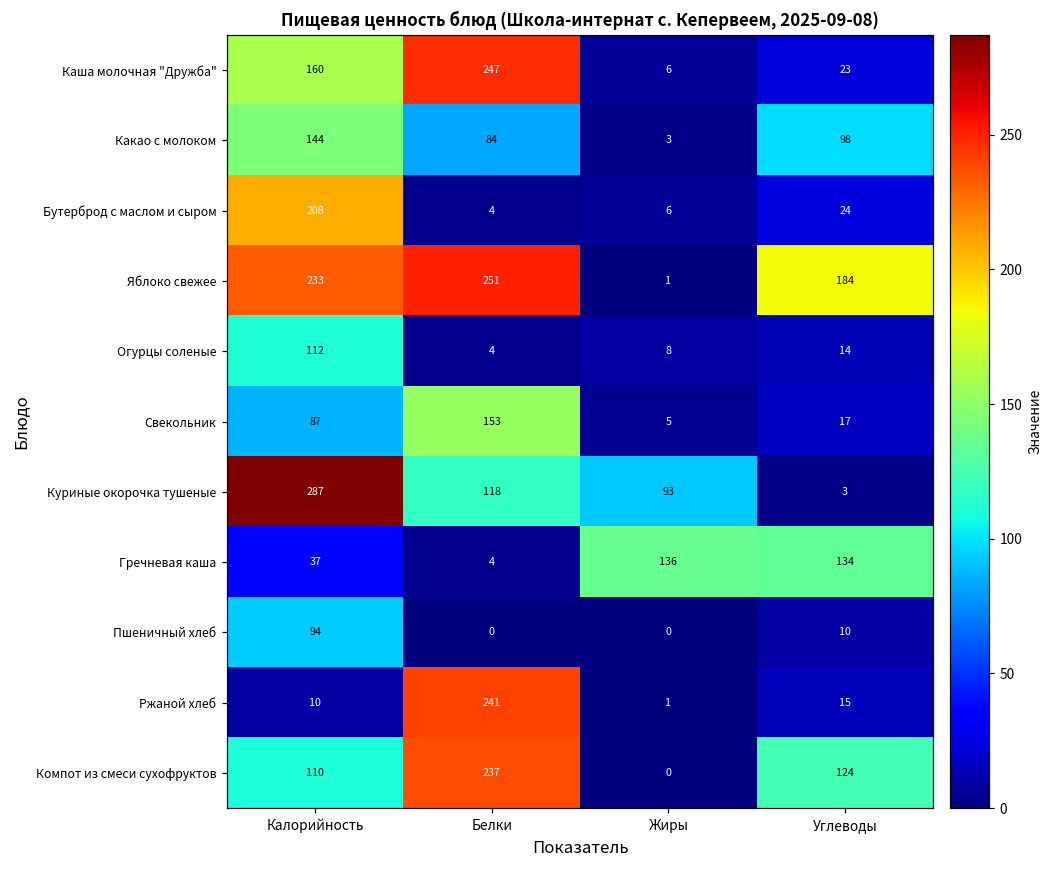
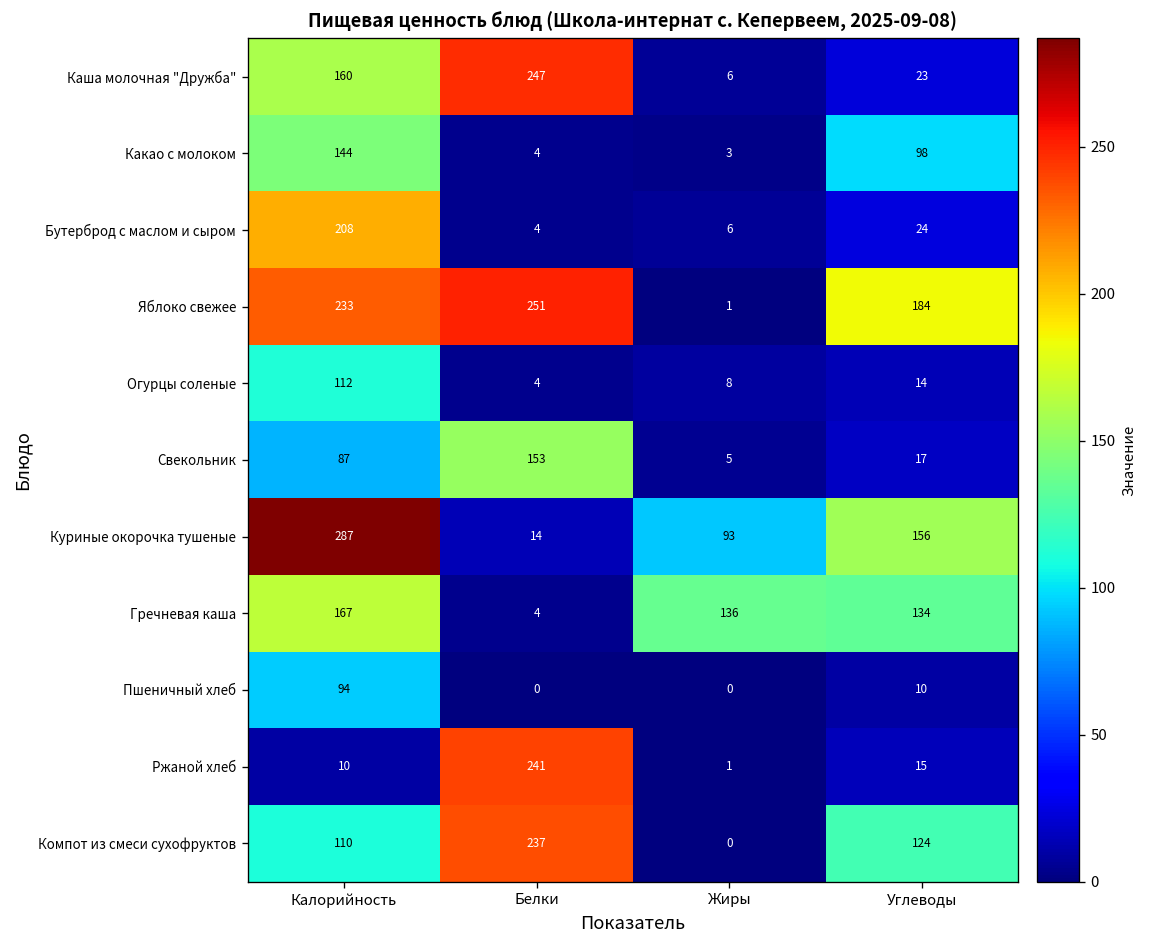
Какао с молоком, Белки: 84 -> 4
Куриные окорочка тушеные, Белки: 118 -> 14
Куриные окорочка тушеные, Углеводы: 3 -> 156
Гречневая каша, Калорийность: 37 -> 167
